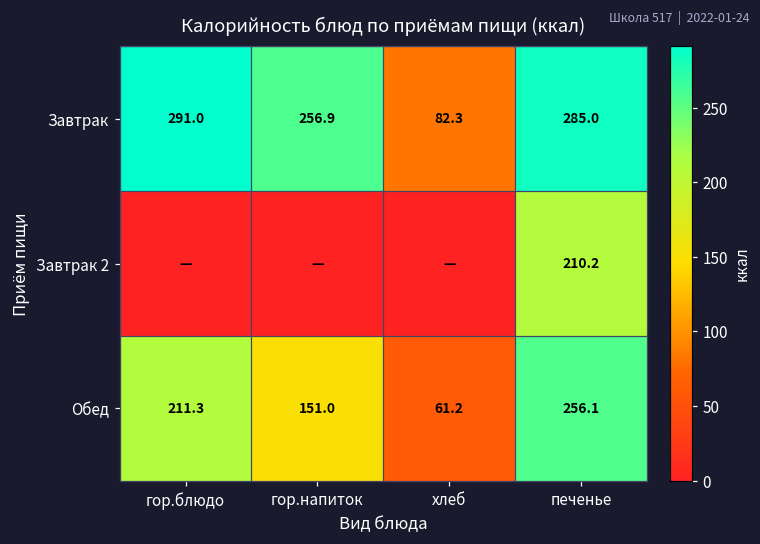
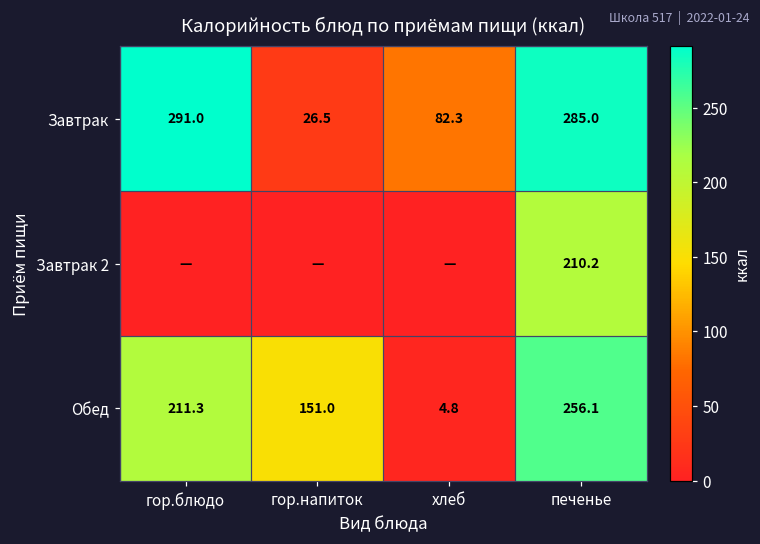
Завтрак, гор.напиток: 256.9 -> 26.5
Обед, хлеб: 61.2 -> 4.8
